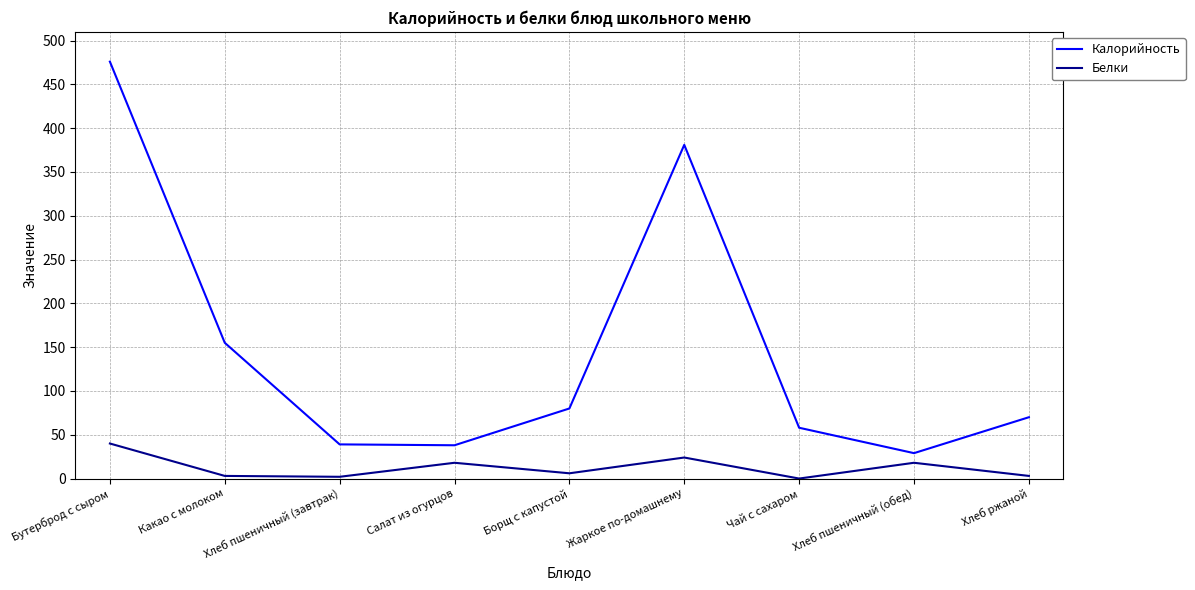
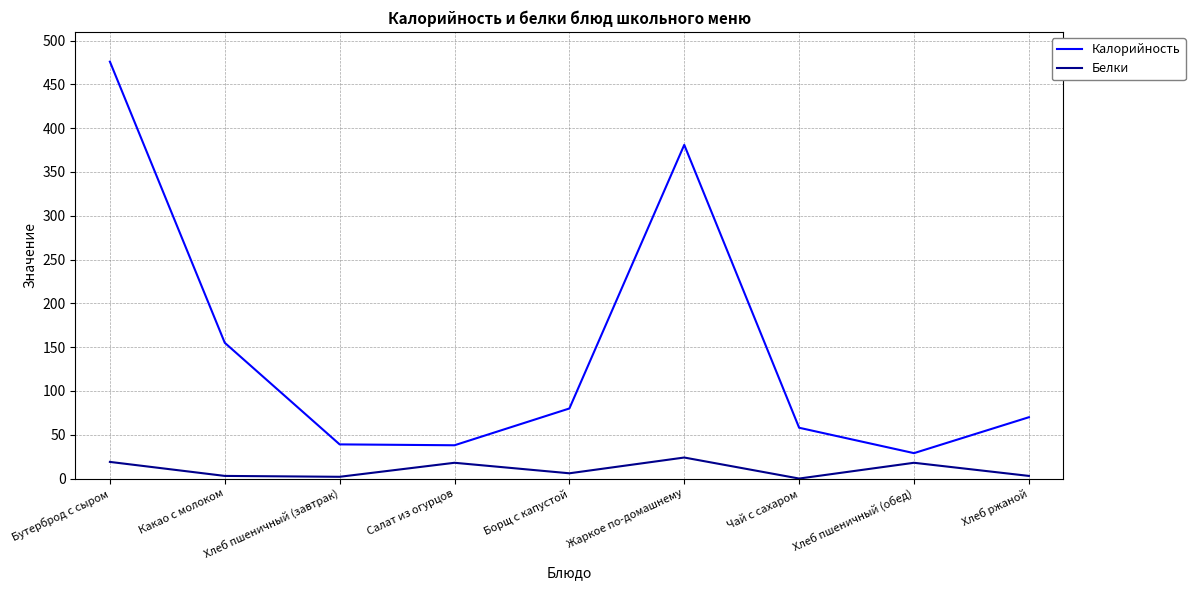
Белки, Бутерброд с сыром: 40 -> 20
